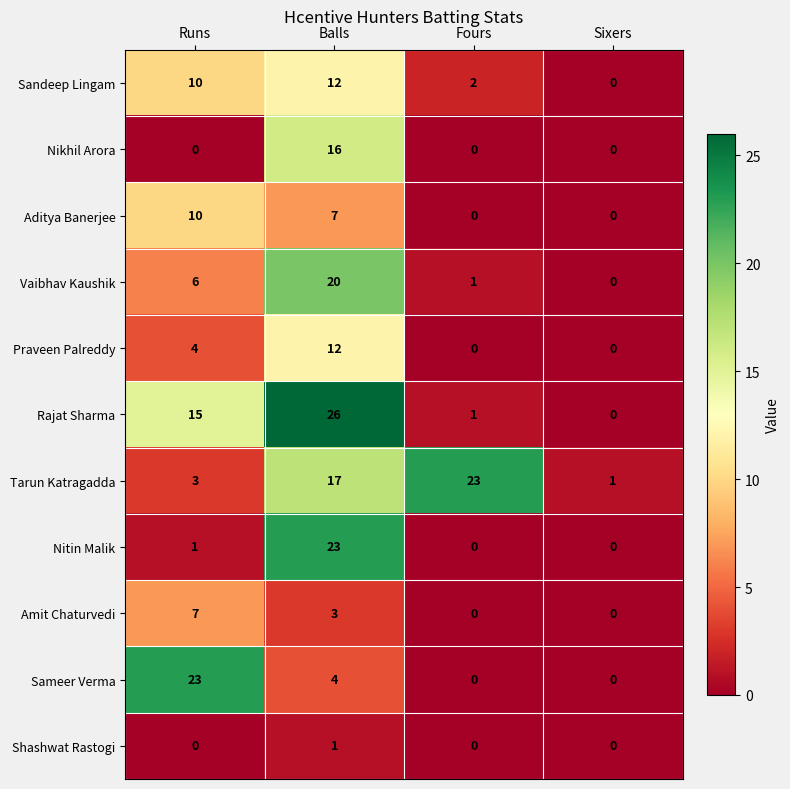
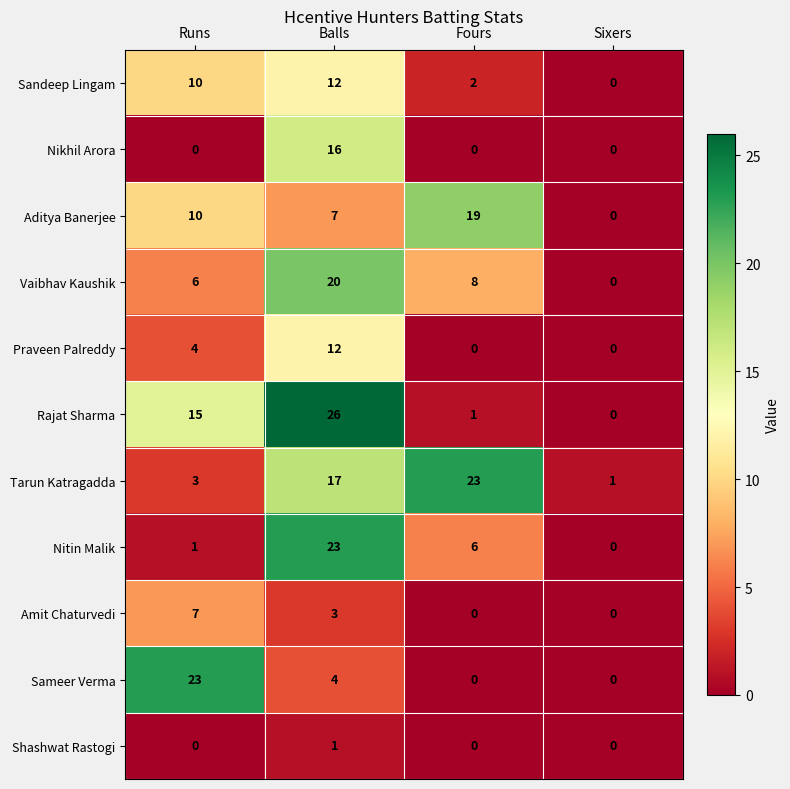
Aditya Banerjee, Fours: 0 -> 19
Vaibhav Kaushik, Fours: 1 -> 8
Nitin Malik, Fours: 0 -> 6
